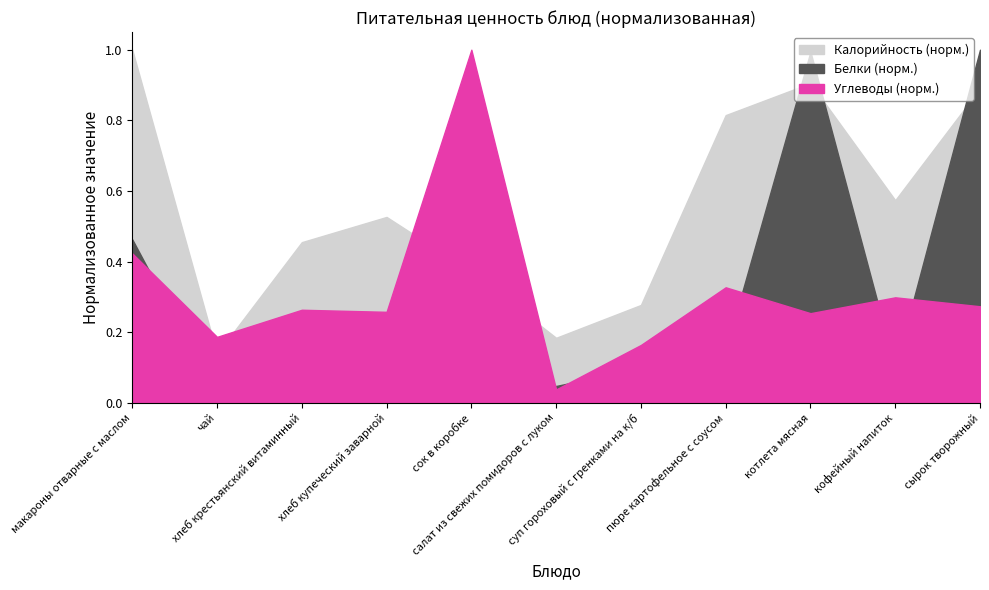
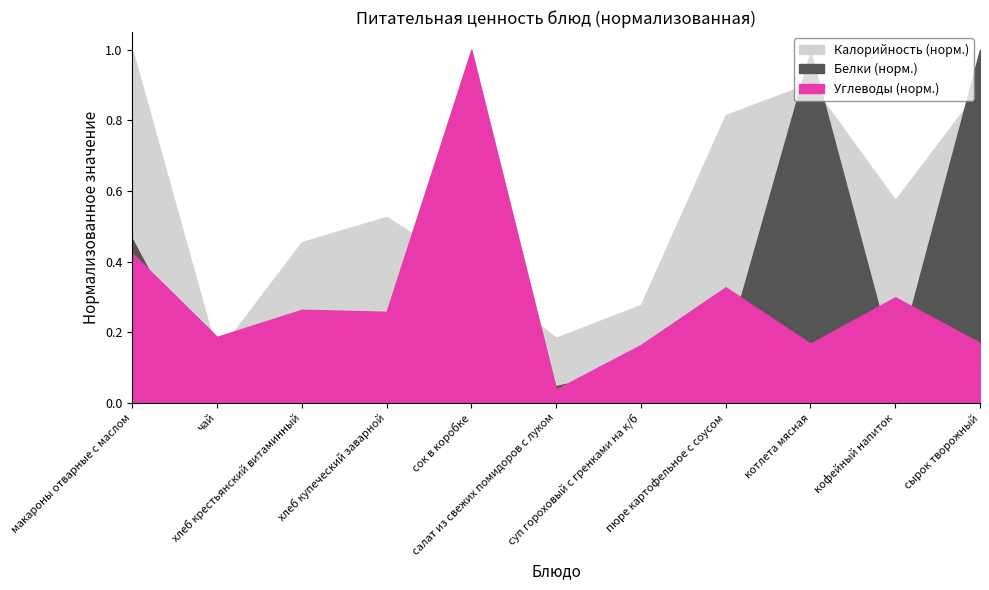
Углеводы (норм.), котлета мясная: 0.25 -> 0.17
Углеводы (норм.), сырок творожный: 0.27 -> 0.17
